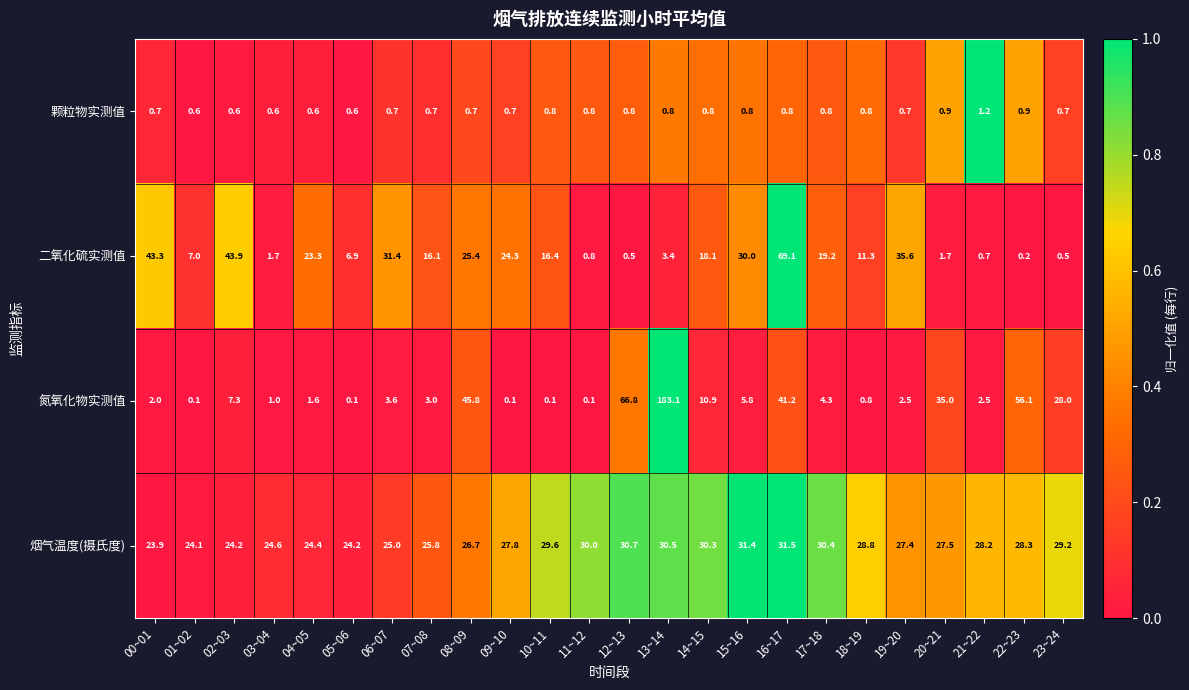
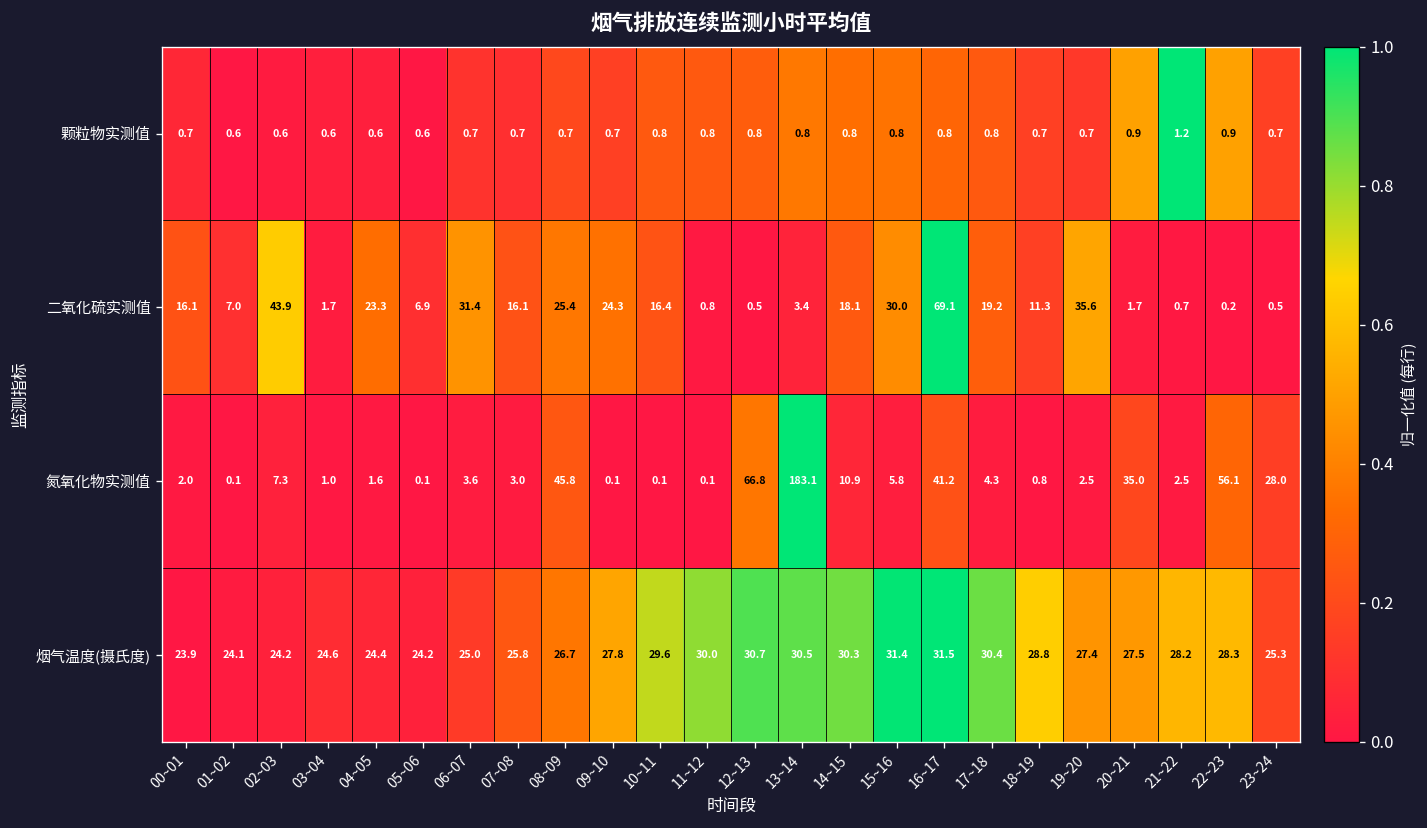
颗粒物实测值, 18~19: 0.8 -> 0.7
二氧化硫实测值, 00~01: 43.3 -> 16.1
烟气温度(摄氏度), 23~24: 29.2 -> 25.3
